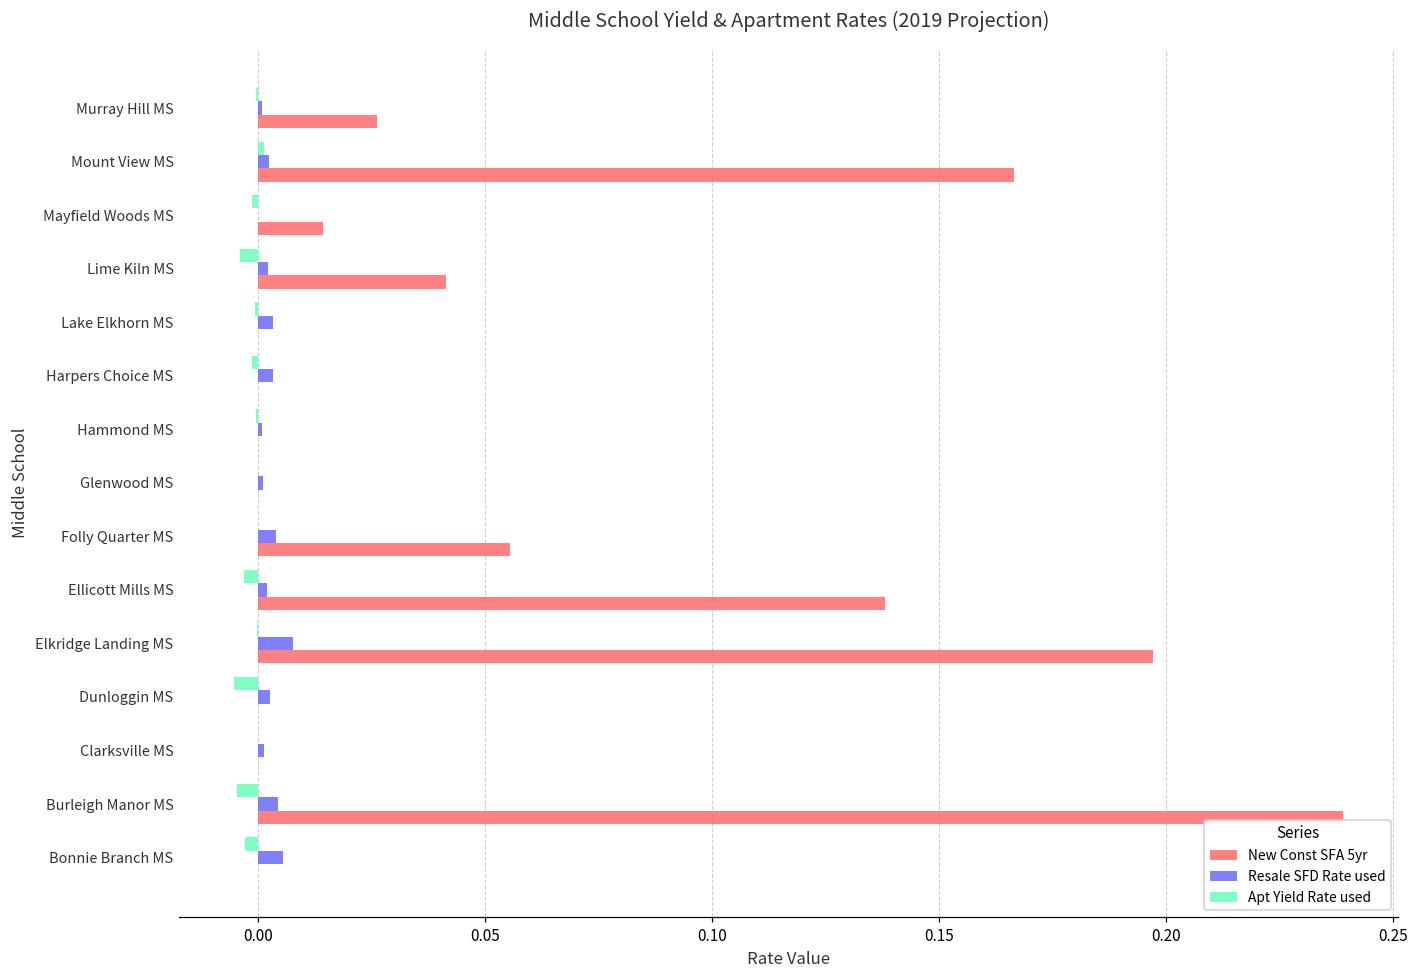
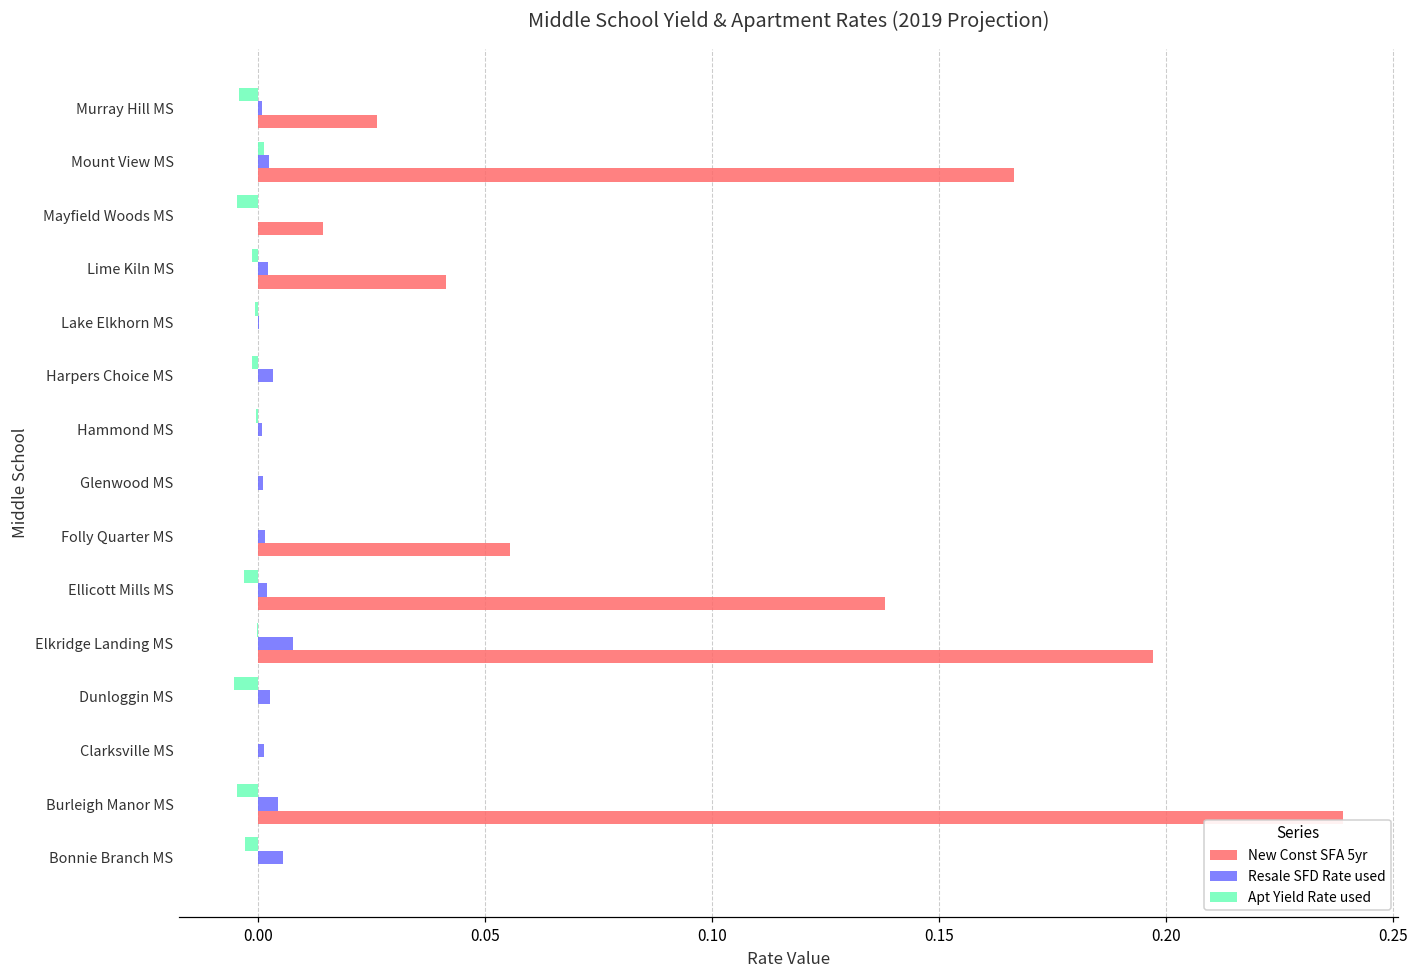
Apt Yield Rate used, Murray Hill MS: 0.000 -> -0.004
Apt Yield Rate used, Mayfield Woods MS: -0.001 -> -0.004
Apt Yield Rate used, Lime Kiln MS: -0.004 -> -0.001
Resale SFD Rate used, Lake Elkhorn MS: 0.003 -> 0.000
Resale SFD Rate used, Folly Quarter MS: 0.004 -> 0.002
